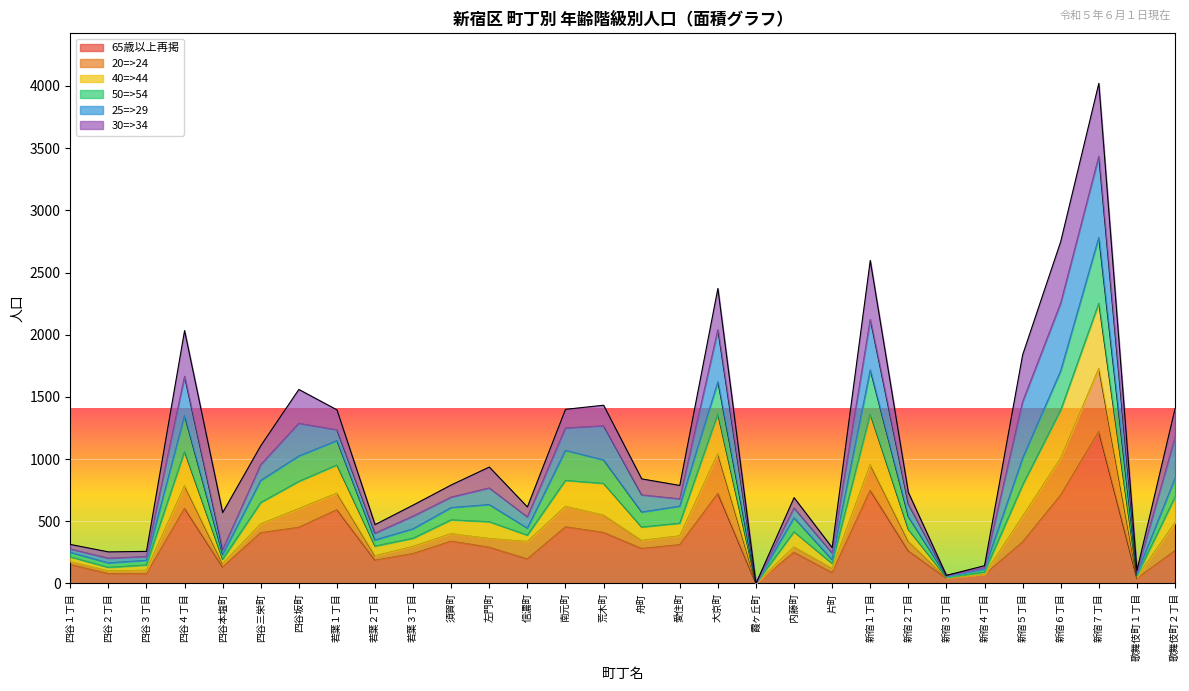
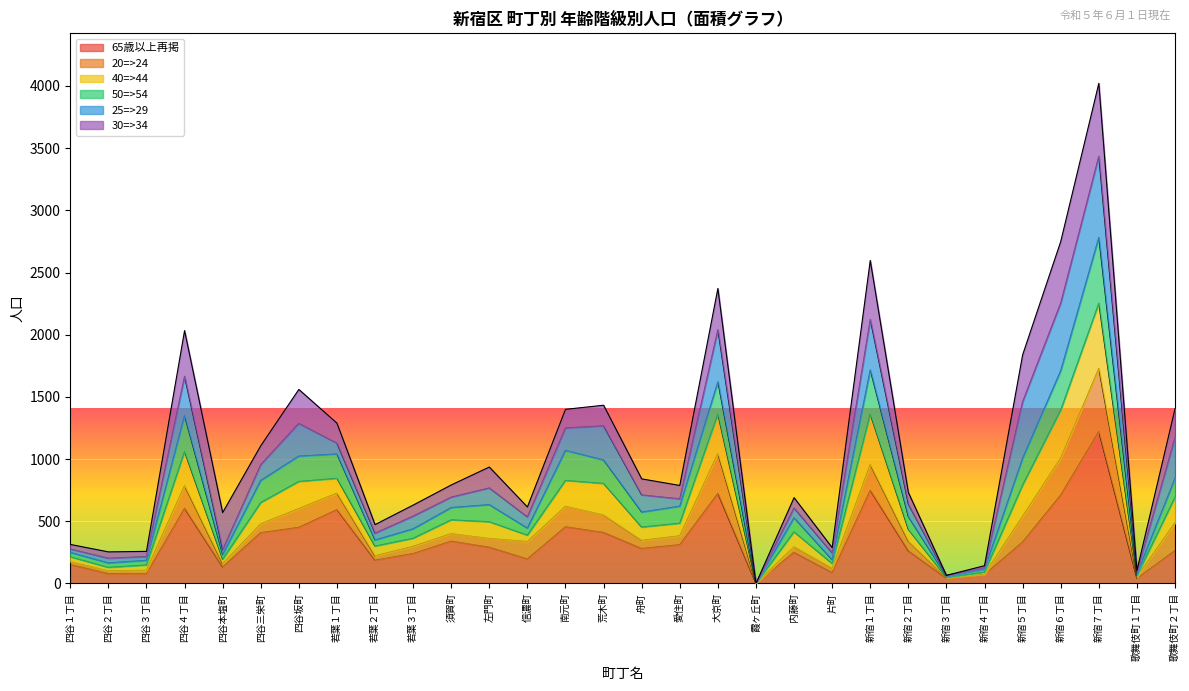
40=>44, 若葉１丁目: 230 -> 120
